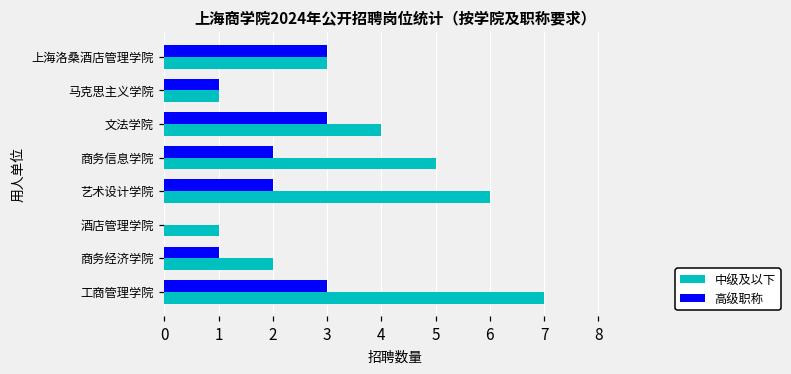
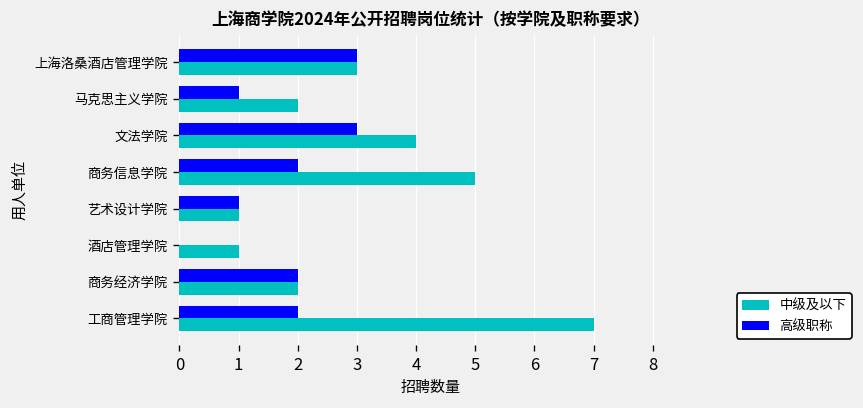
中级及以下, 马克思主义学院: 1 -> 2
高级职称, 艺术设计学院: 2 -> 1
中级及以下, 艺术设计学院: 6 -> 1
高级职称, 商务经济学院: 1 -> 2
高级职称, 工商管理学院: 3 -> 2
